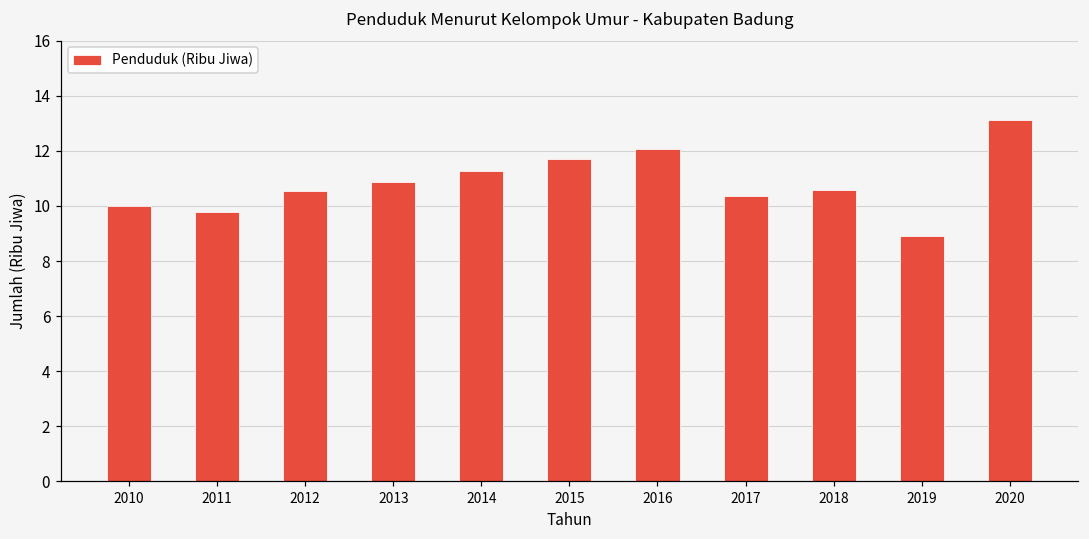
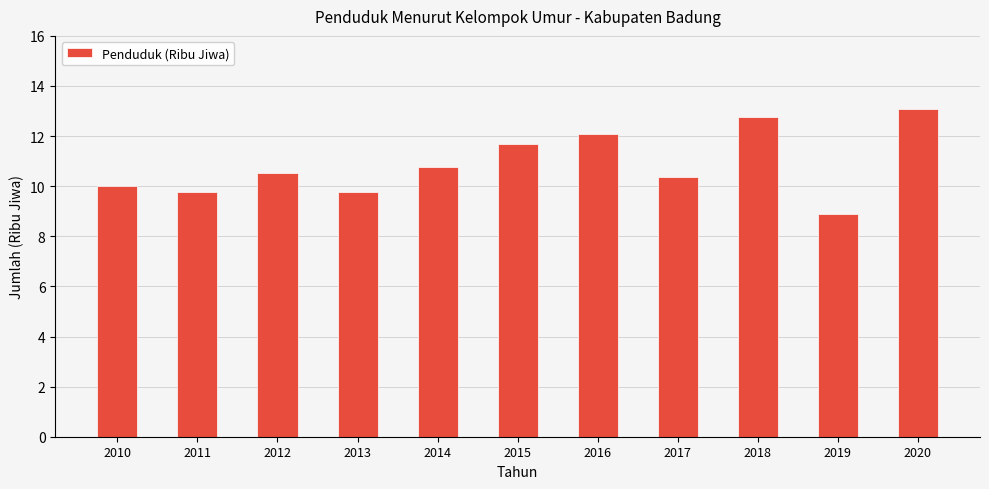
2013: 10.9 -> 9.8
2014: 11.3 -> 10.8
2018: 10.6 -> 12.8
